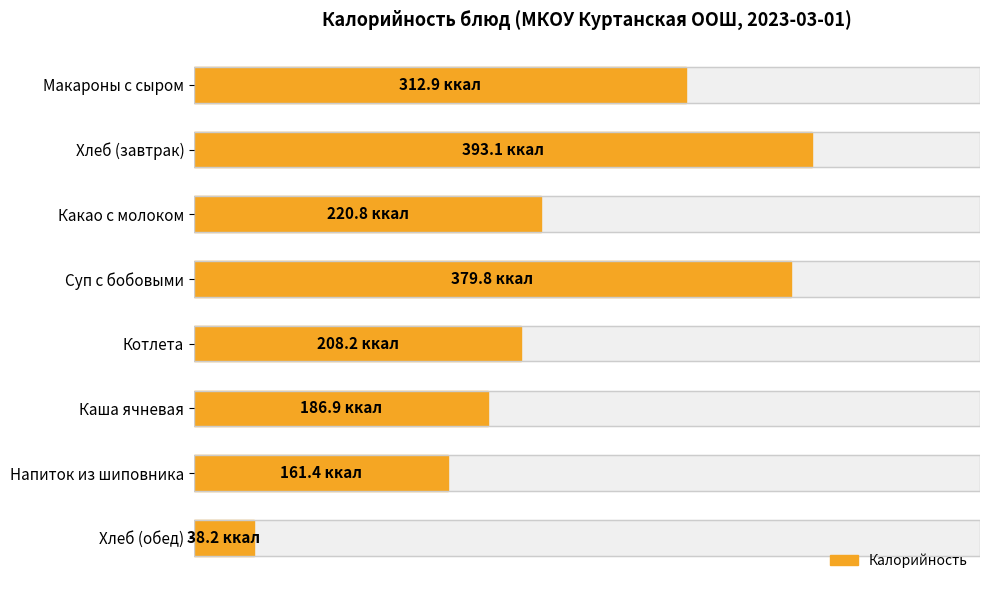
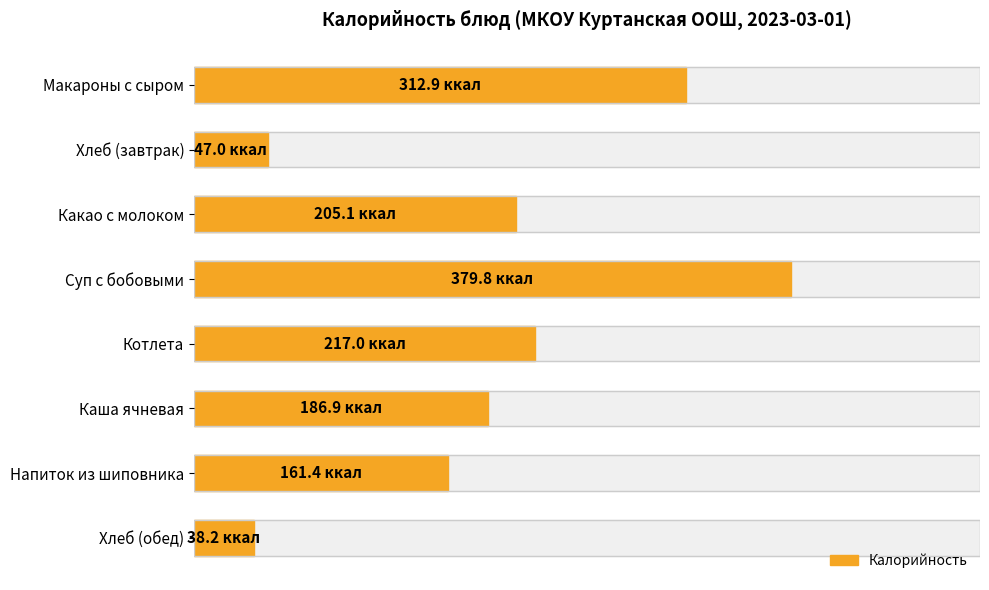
Калорийность, Хлеб (завтрак): 393.1 -> 47.0
Калорийность, Какао с молоком: 220.8 -> 205.1
Калорийность, Котлета: 208.2 -> 217.0
